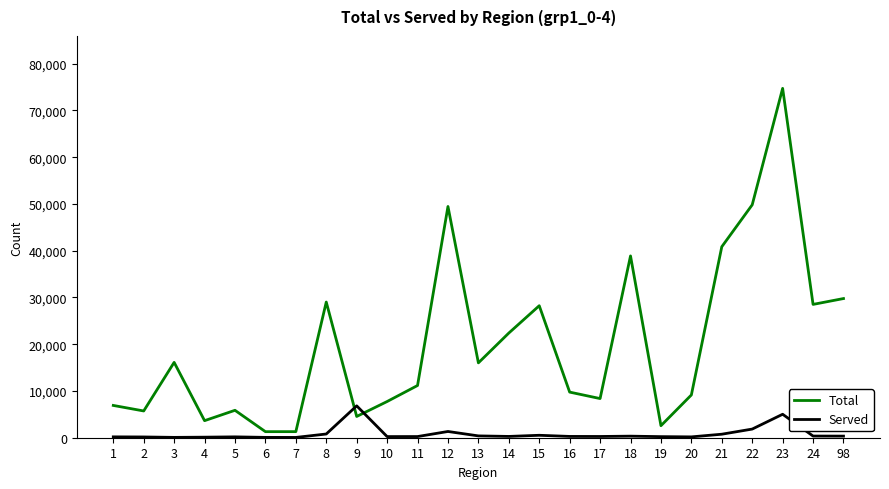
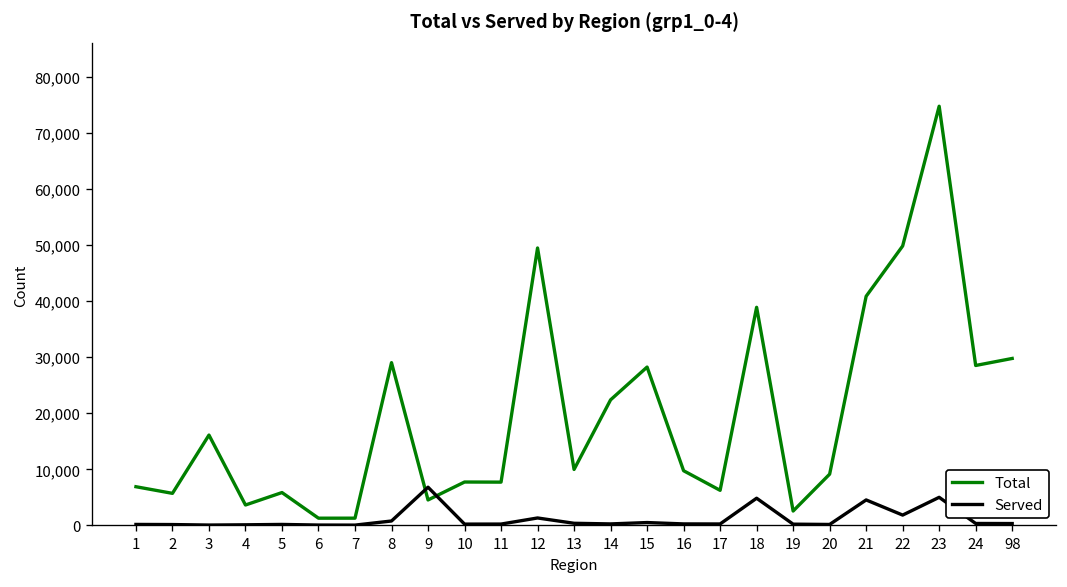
Total, 11: 11,000 -> 8,000
Total, 13: 16,000 -> 10,000
Total, 17: 8,000 -> 6,000
Served, 18: 0 -> 5,000
Served, 21: 1,000 -> 5,000
